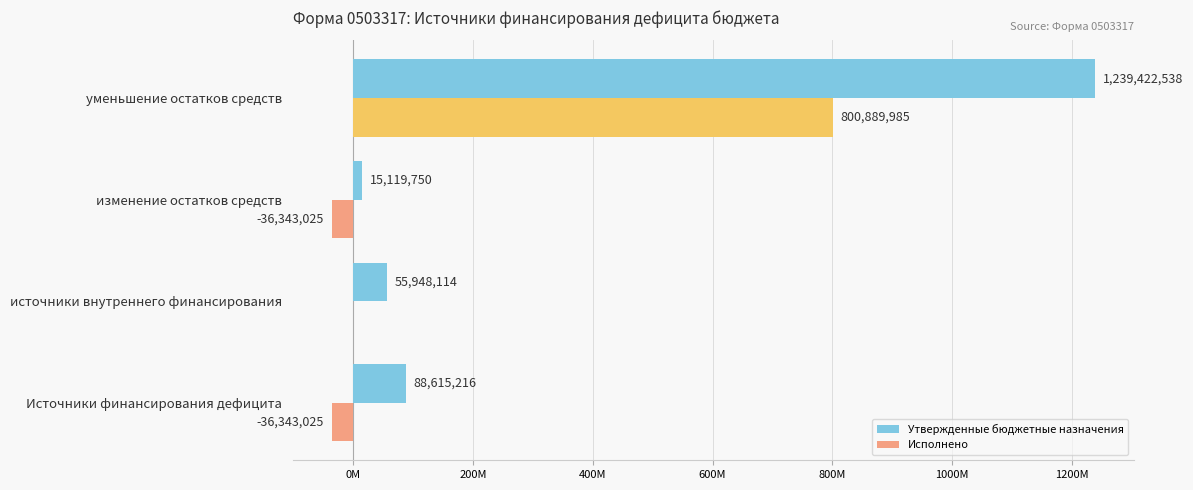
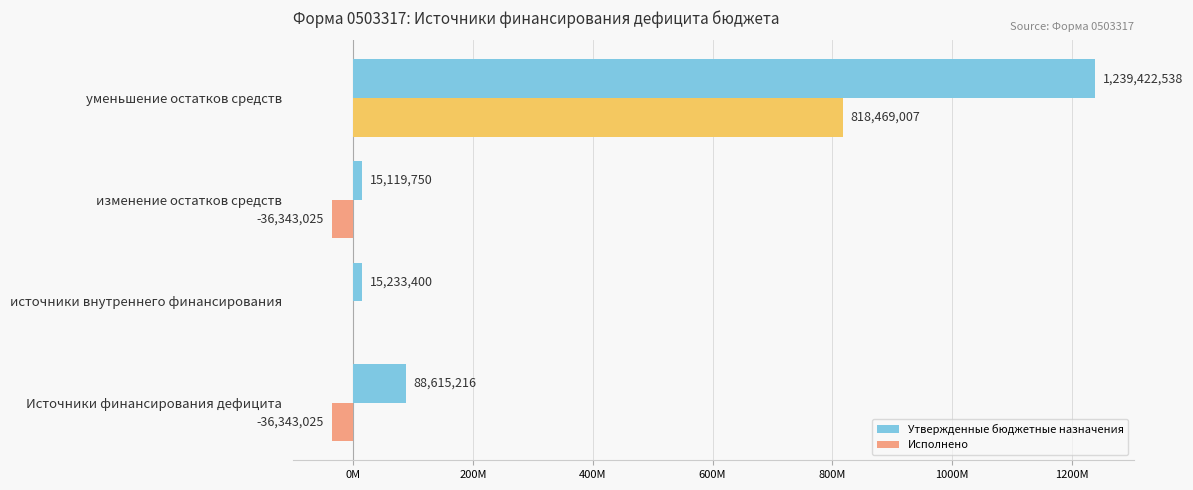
Исполнено, уменьшение остатков средств: 800,889,985 -> 818,469,007
Утвержденные бюджетные назначения, источники внутреннего финансирования: 55,948,114 -> 15,233,400
